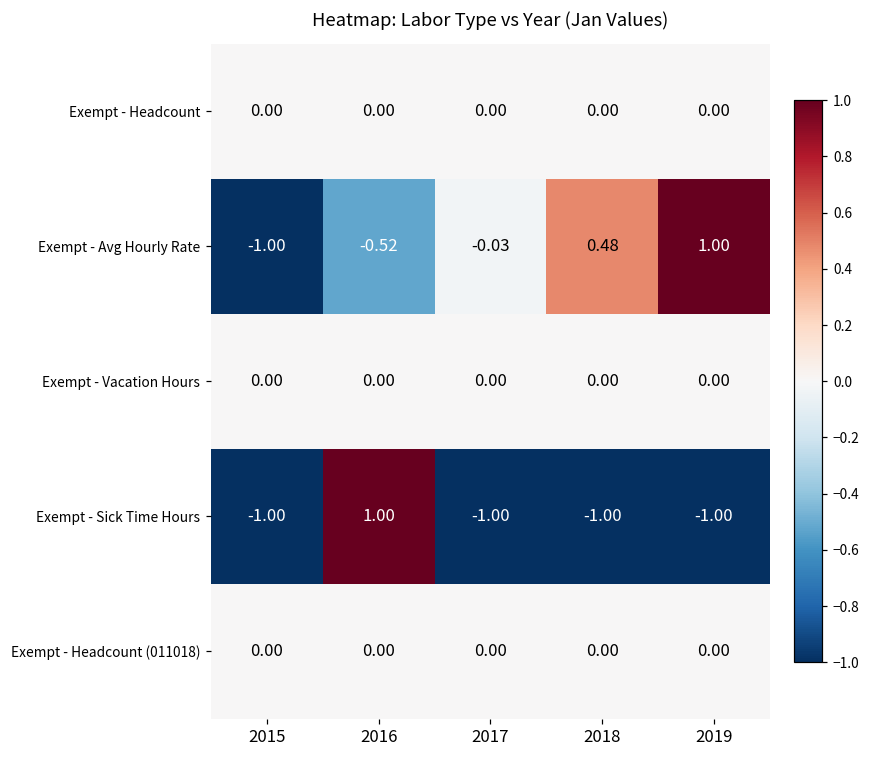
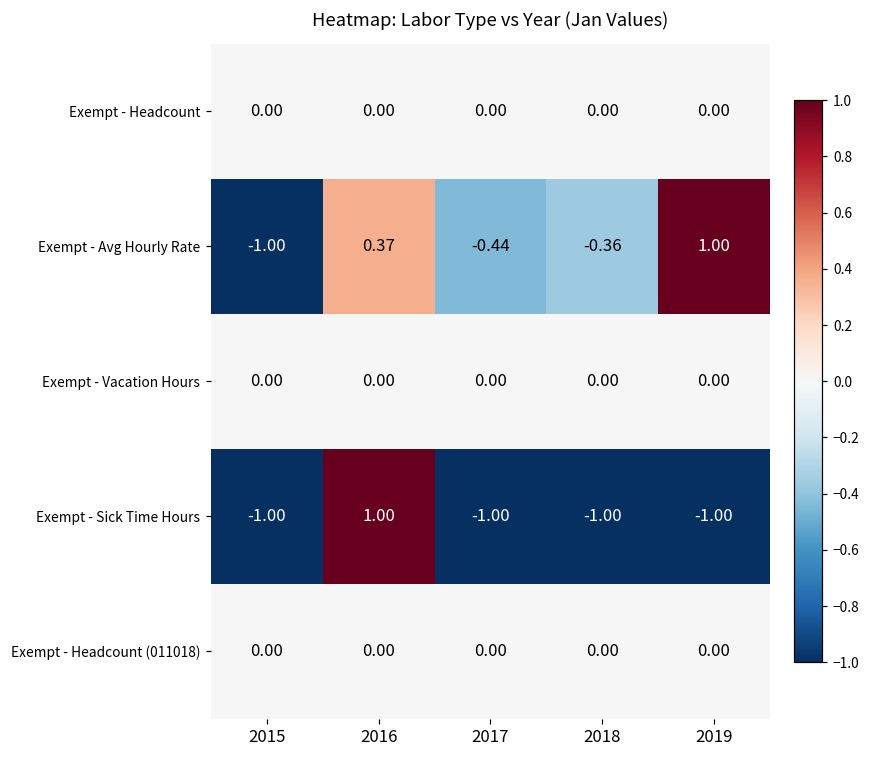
Exempt - Avg Hourly Rate, 2016: -0.52 -> 0.37
Exempt - Avg Hourly Rate, 2017: -0.03 -> -0.44
Exempt - Avg Hourly Rate, 2018: 0.48 -> -0.36
